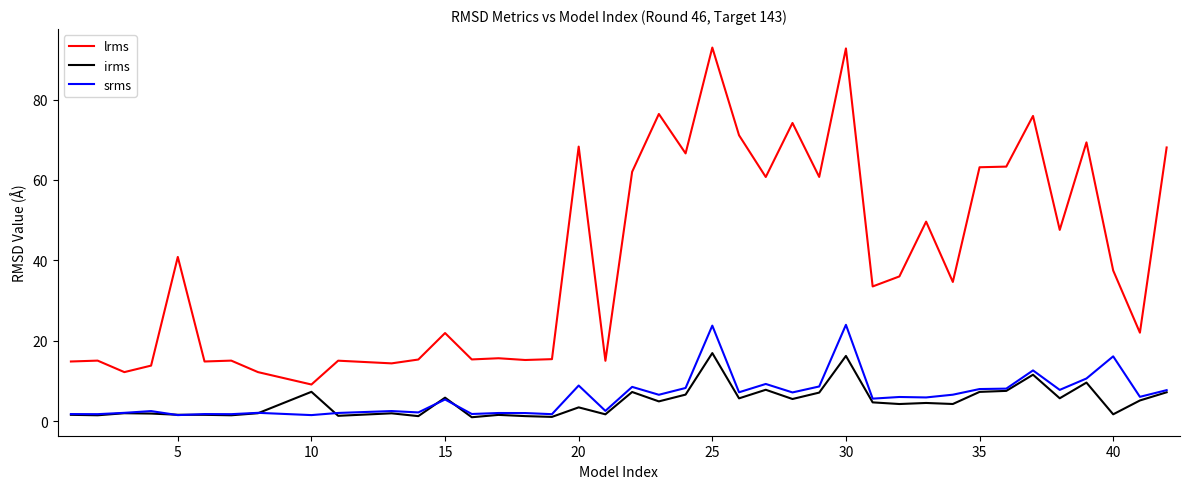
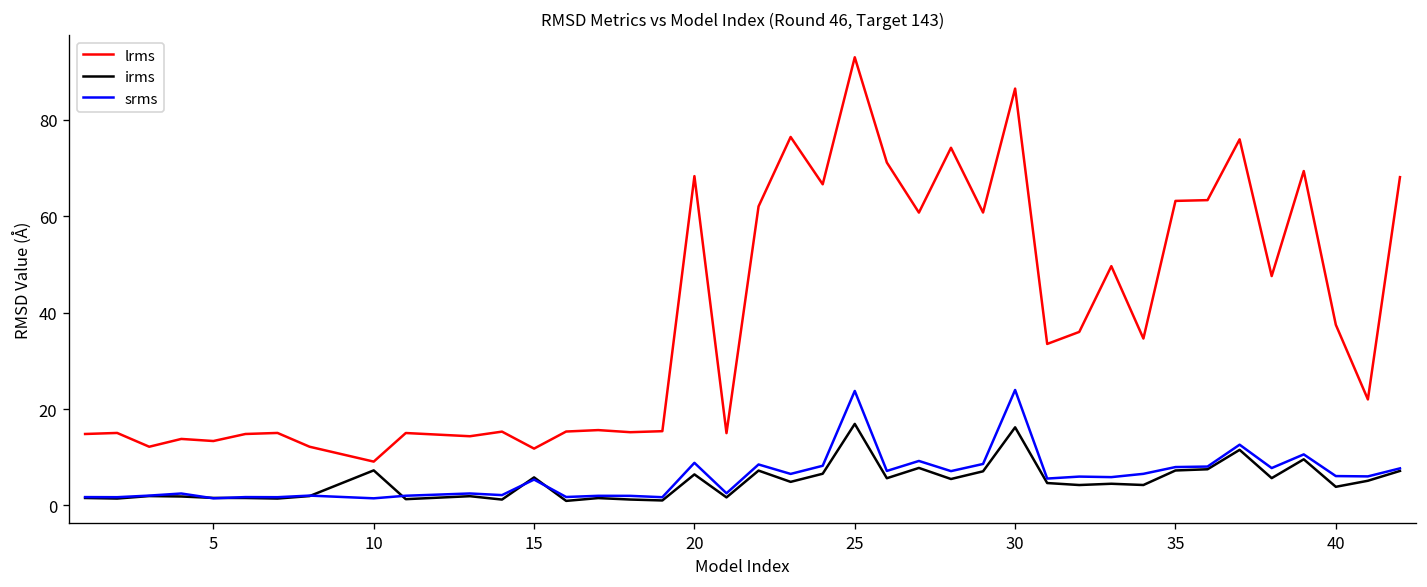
lrms, 5: 41 -> 13
lrms, 15: 22 -> 12
irms, 20: 3 -> 6
lrms, 30: 93 -> 86
irms, 40: 2 -> 4
srms, 40: 16 -> 6
